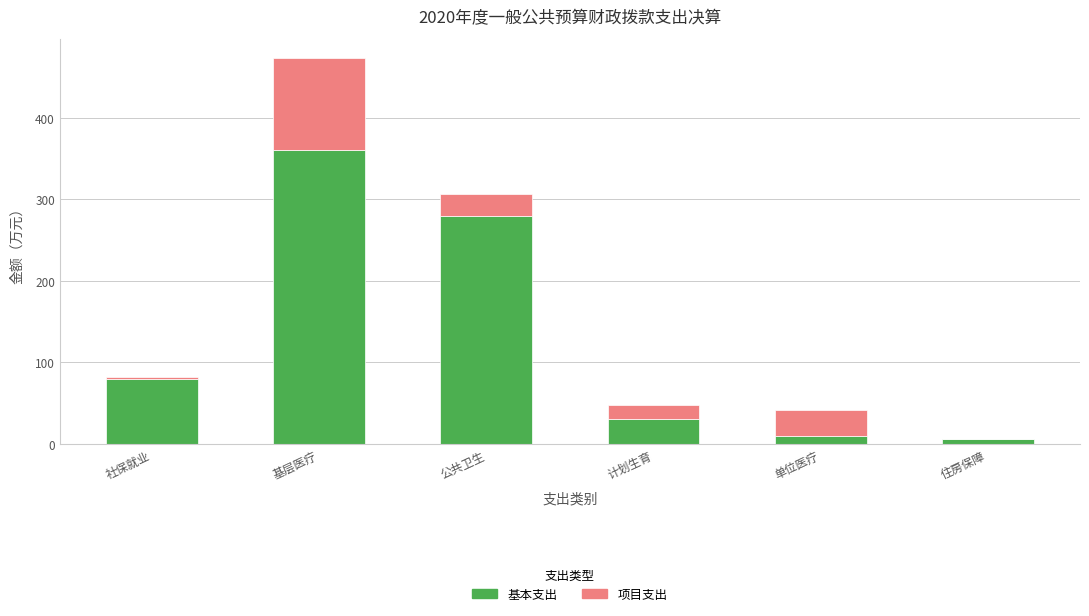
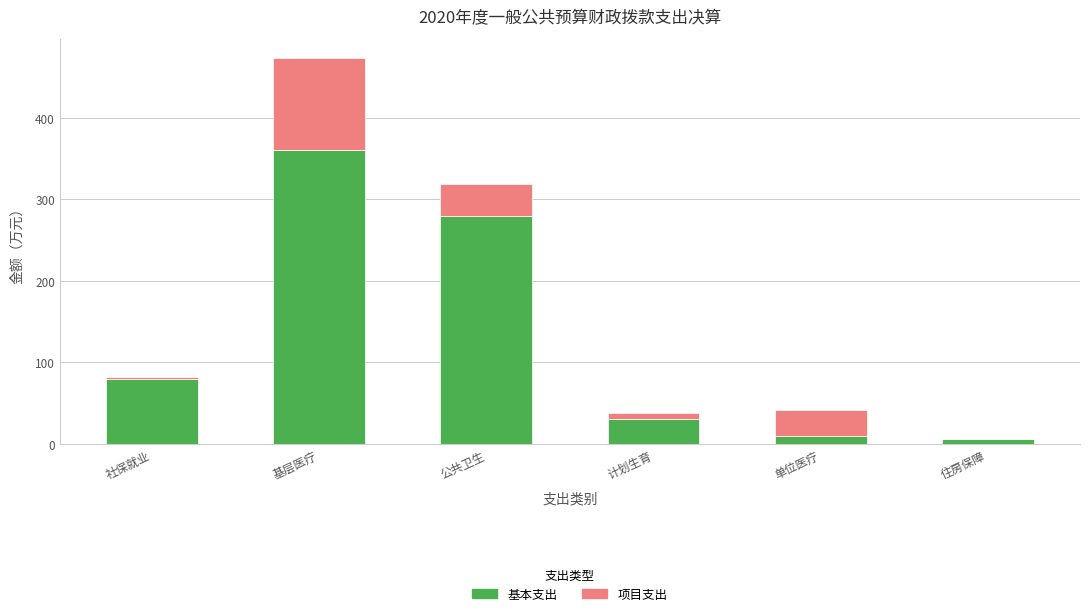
项目支出, 公共卫生: 30 -> 40
项目支出, 计划生育: 20 -> 10
